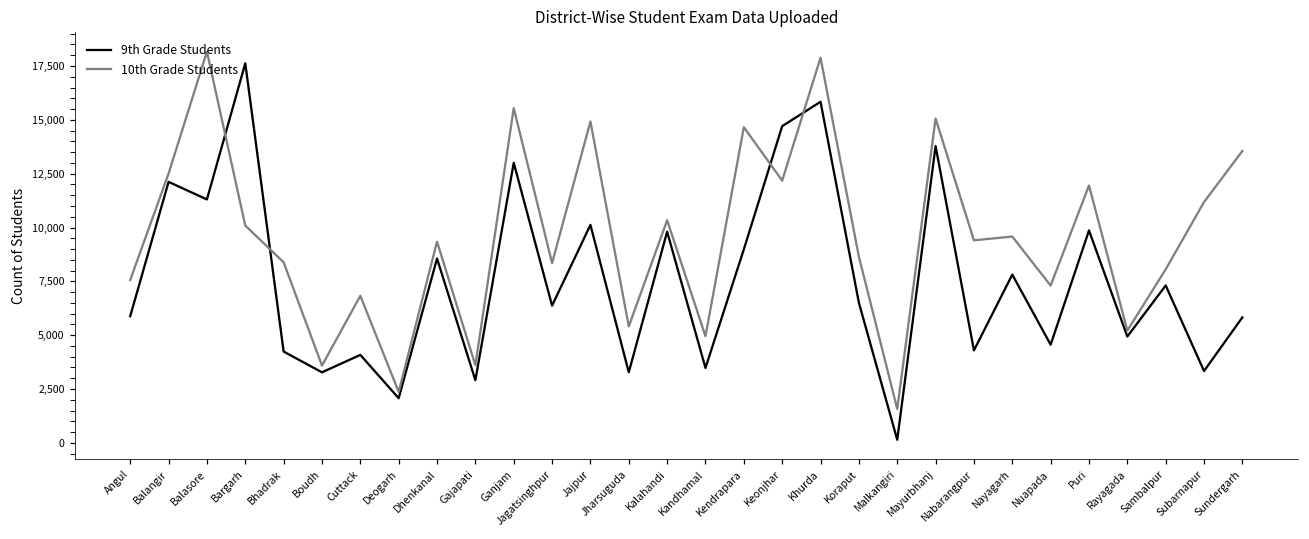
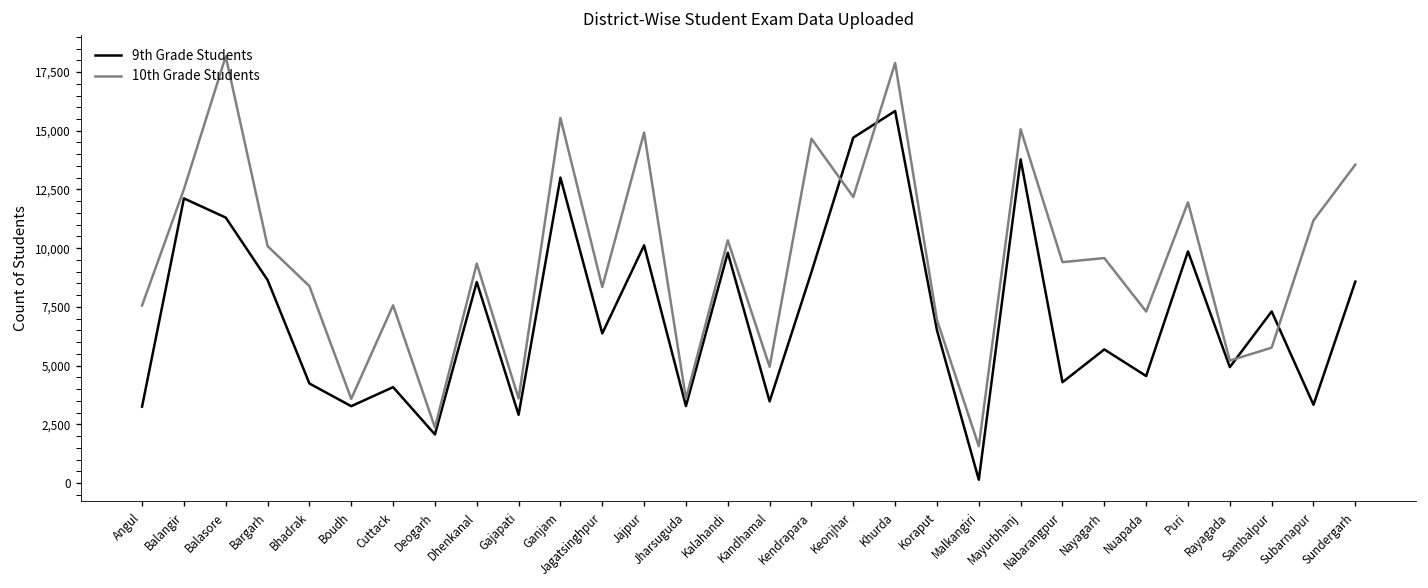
9th Grade Students, Angul: 5,900 -> 3,300
9th Grade Students, Bargarh: 17,600 -> 8,600
10th Grade Students, Cuttack: 6,800 -> 7,600
10th Grade Students, Jharsuguda: 5,400 -> 3,600
10th Grade Students, Koraput: 8,600 -> 6,900
9th Grade Students, Nayagarh: 7,800 -> 5,700
10th Grade Students, Sambalpur: 8,100 -> 5,800
9th Grade Students, Sundergarh: 5,800 -> 8,600
